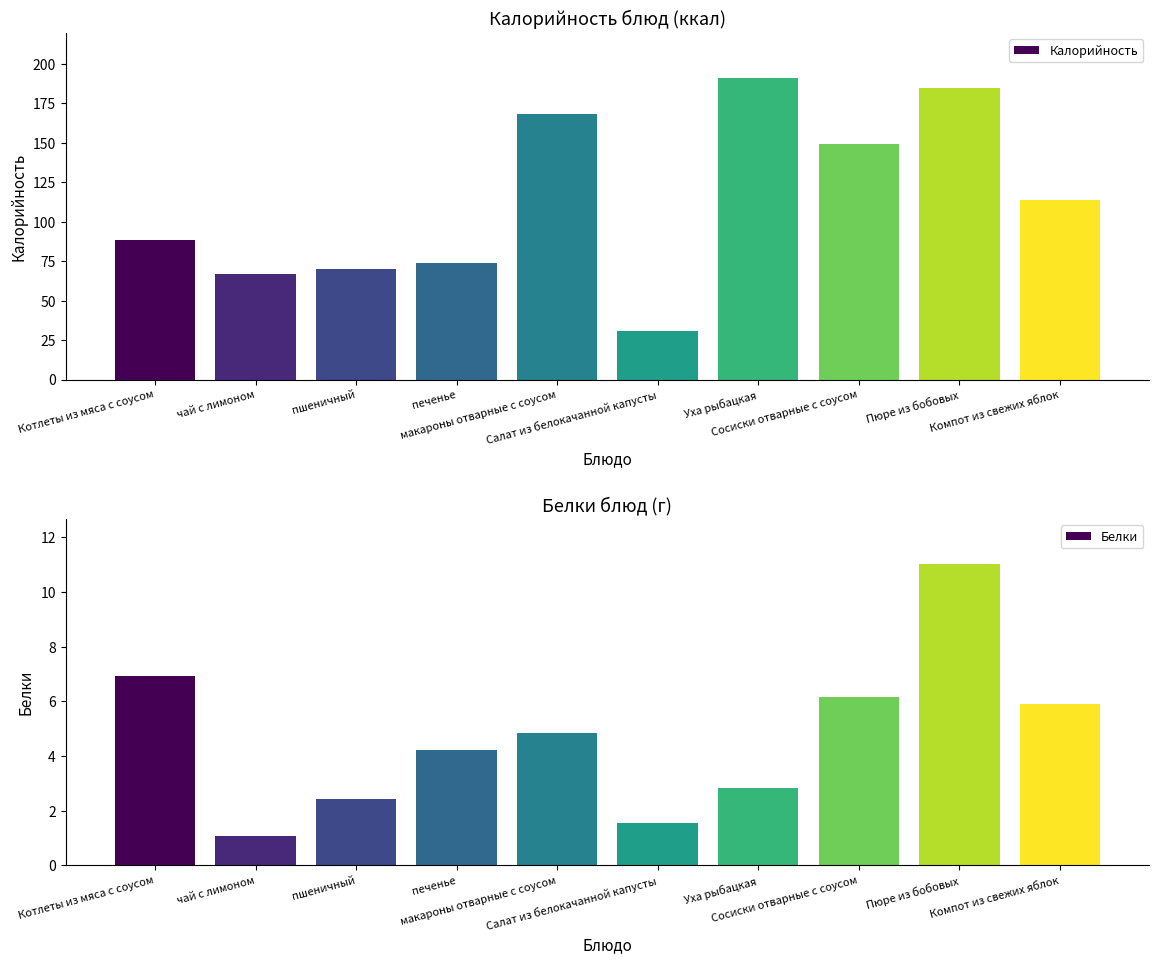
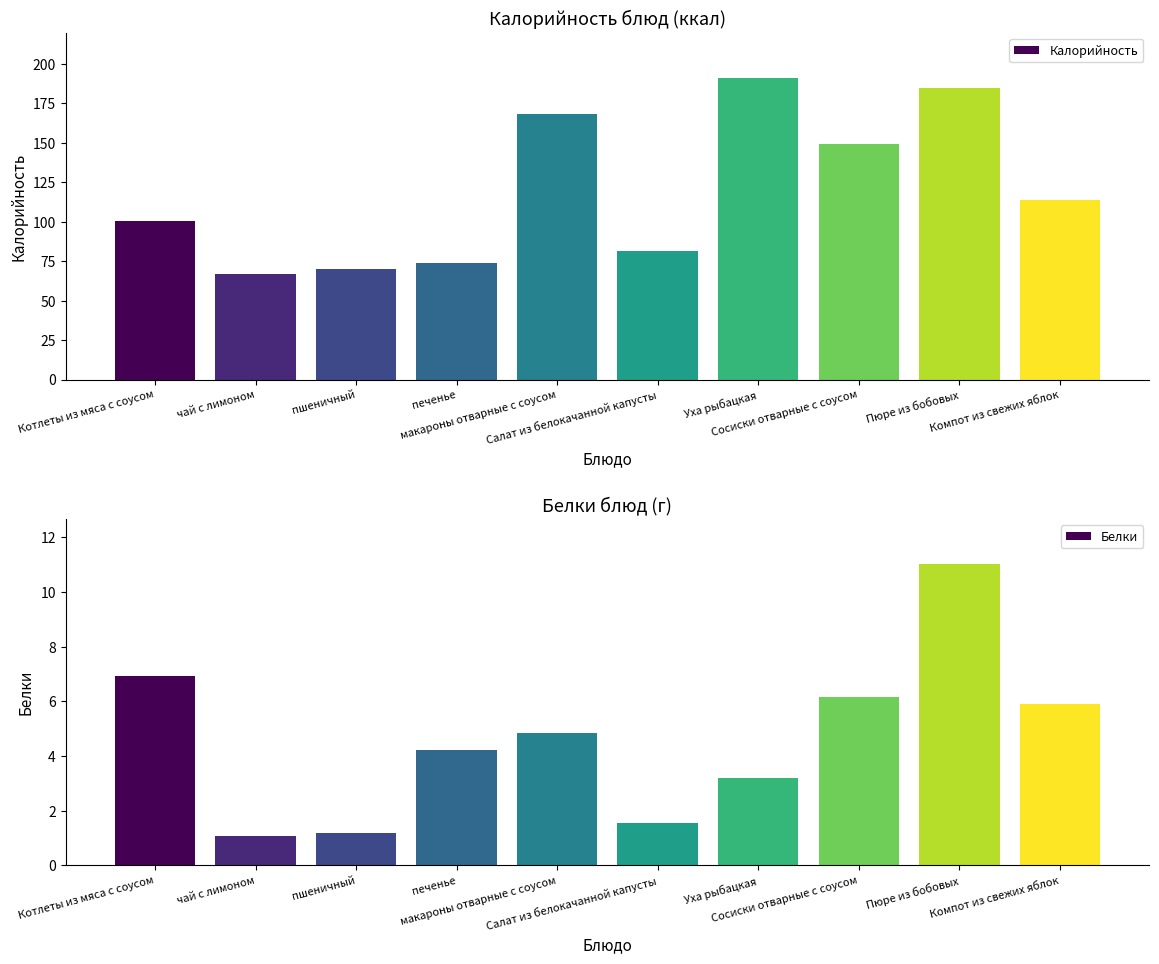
Калорийность блюд (ккал), Котлеты из мяса с соусом: 89 -> 100
Калорийность блюд (ккал), Салат из белокачанной капусты: 31 -> 82
Белки блюд (г), пшеничный: 2.4 -> 1.2
Белки блюд (г), Уха рыбацкая: 2.8 -> 3.2
